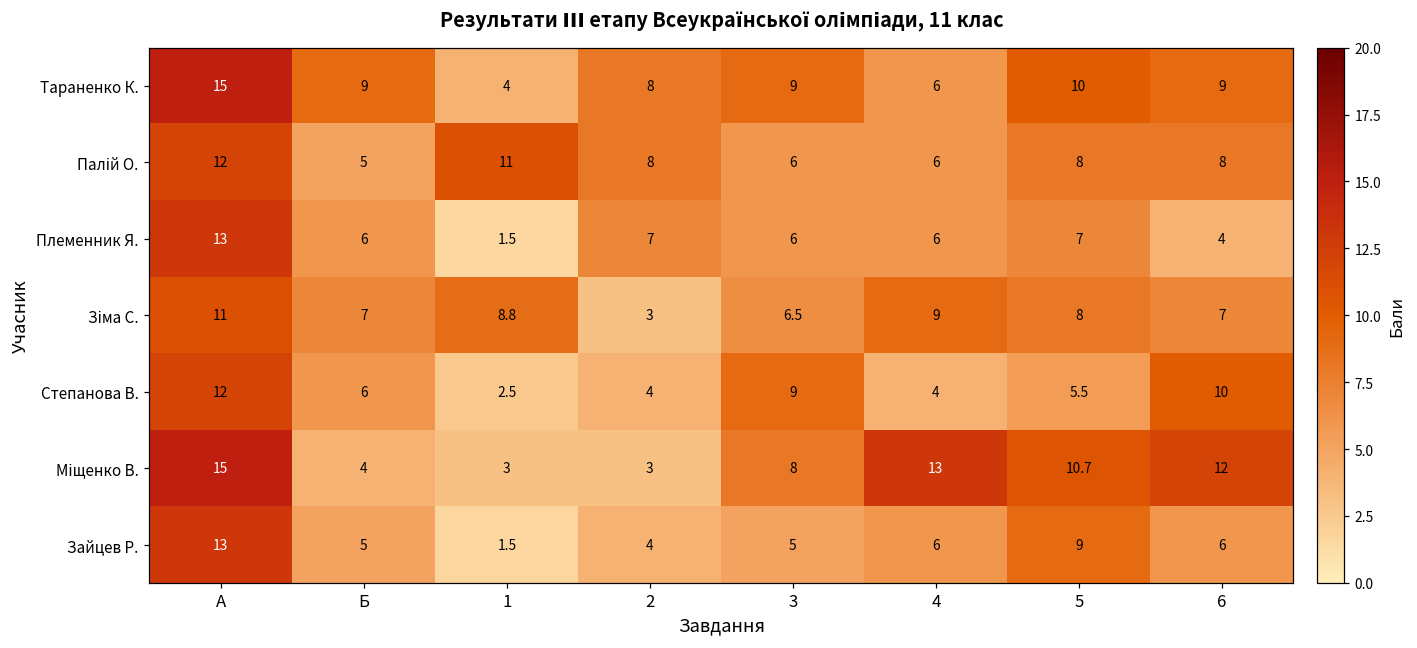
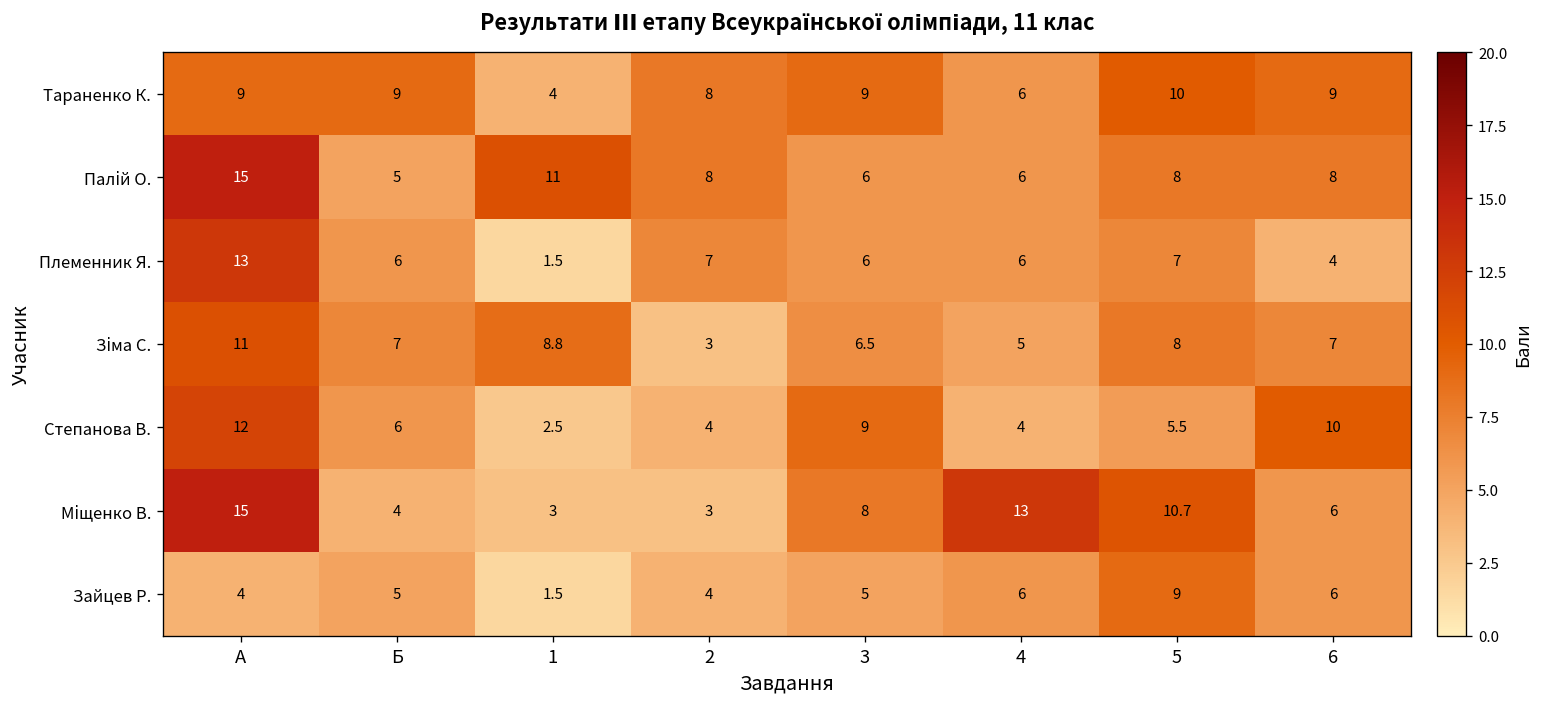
Тараненко К., А: 15 -> 9
Палій О., А: 12 -> 15
Зіма С., 4: 9 -> 5
Міщенко В., 6: 12 -> 6
Зайцев Р., А: 13 -> 4
